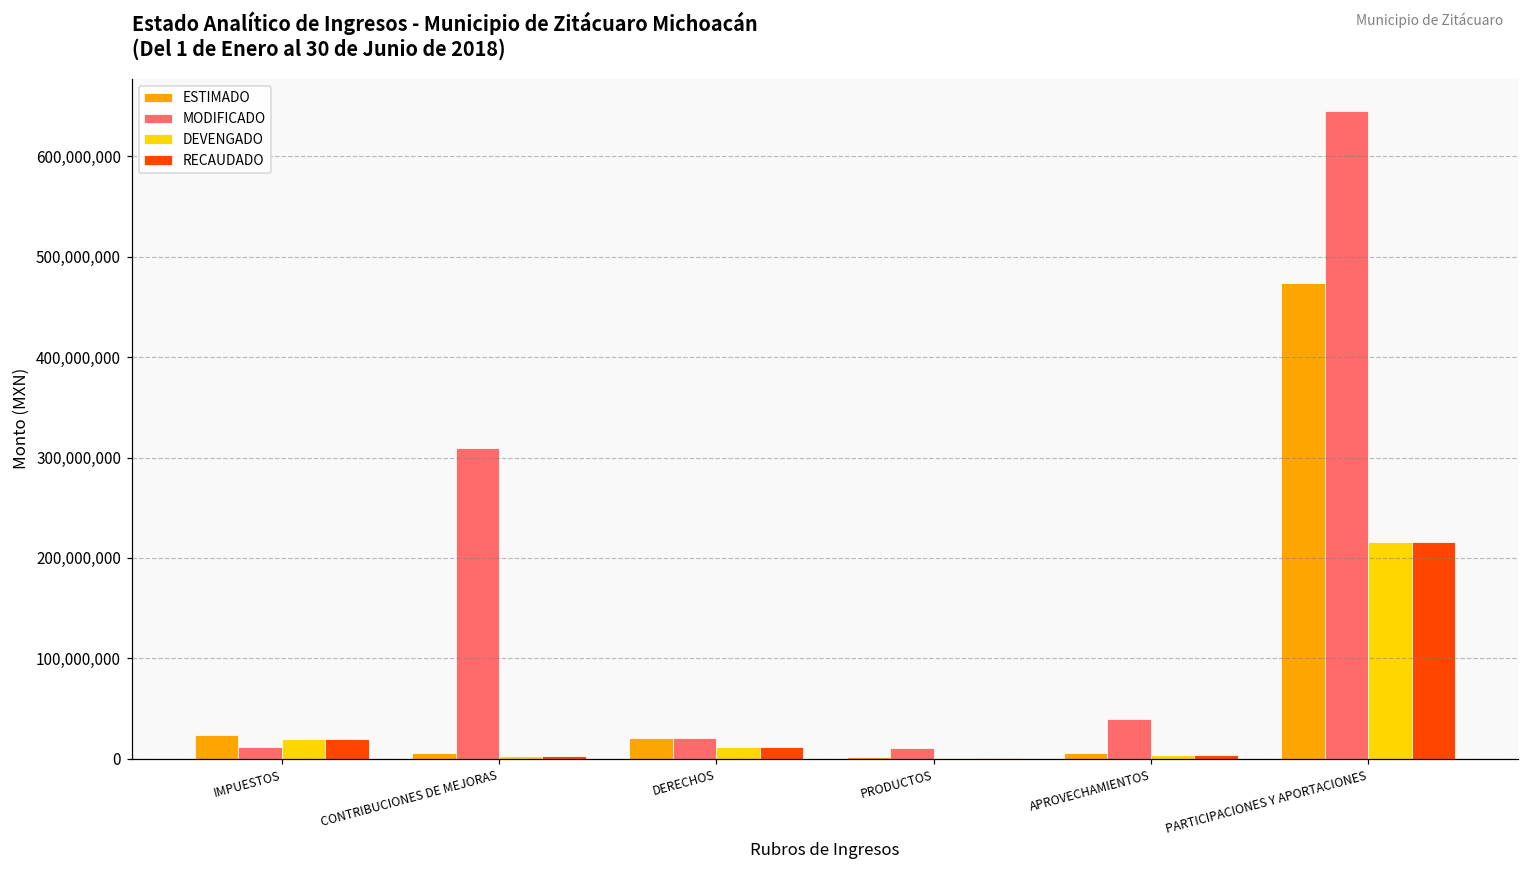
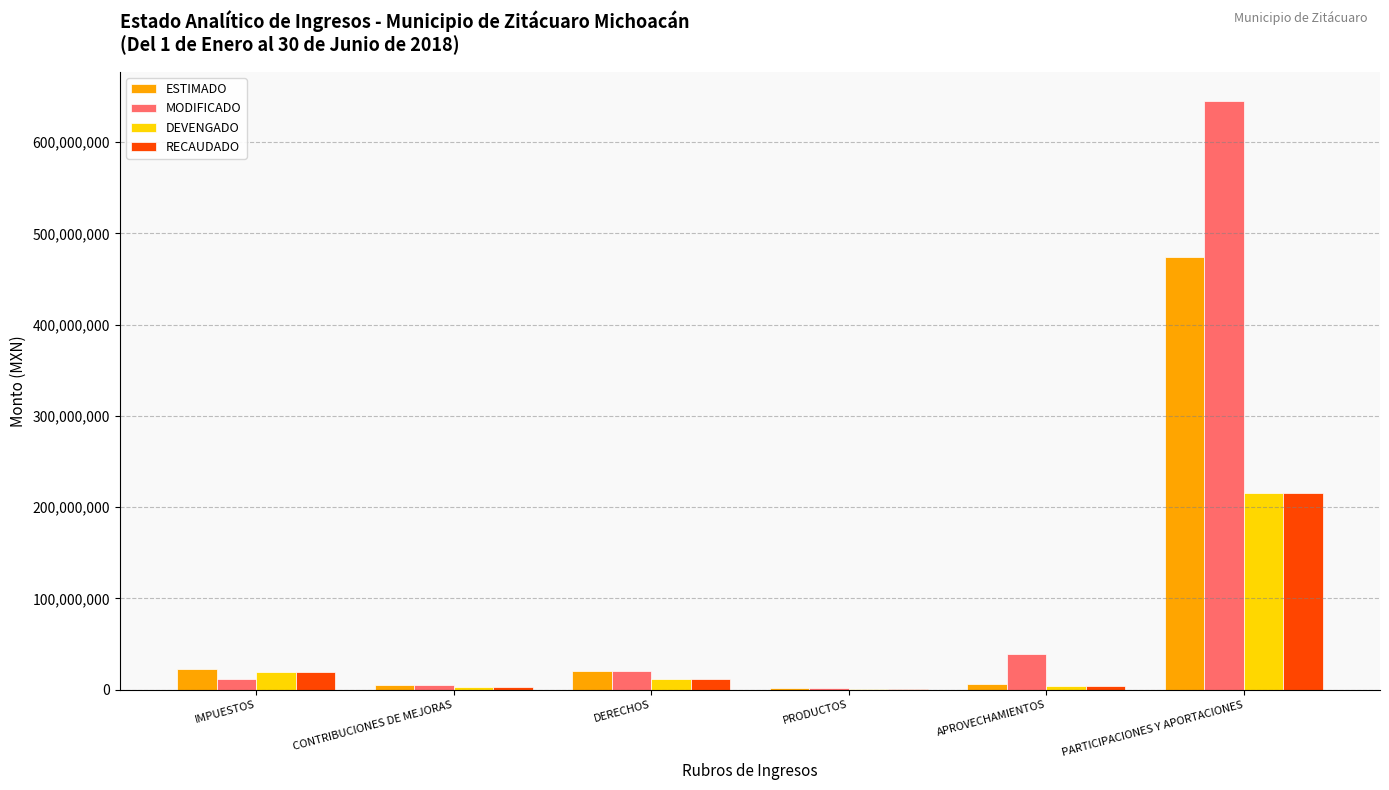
MODIFICADO, CONTRIBUCIONES DE MEJORAS: 310,000,000 -> 10,000,000
MODIFICADO, PRODUCTOS: 10,000,000 -> 0
